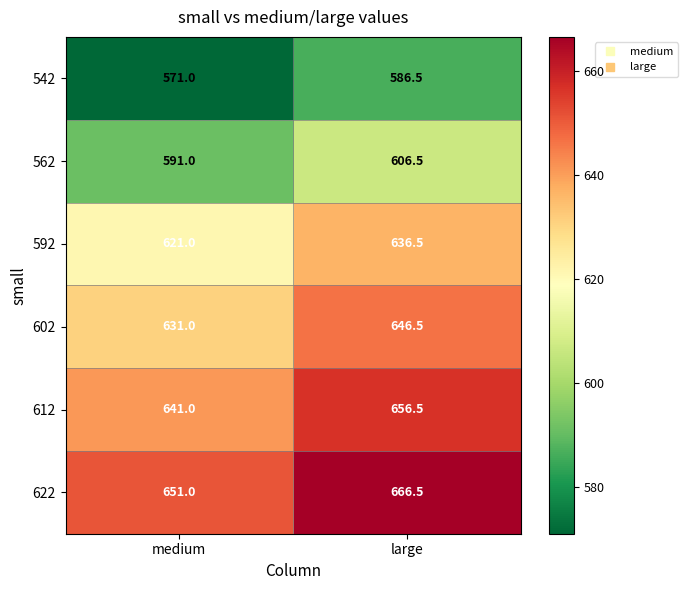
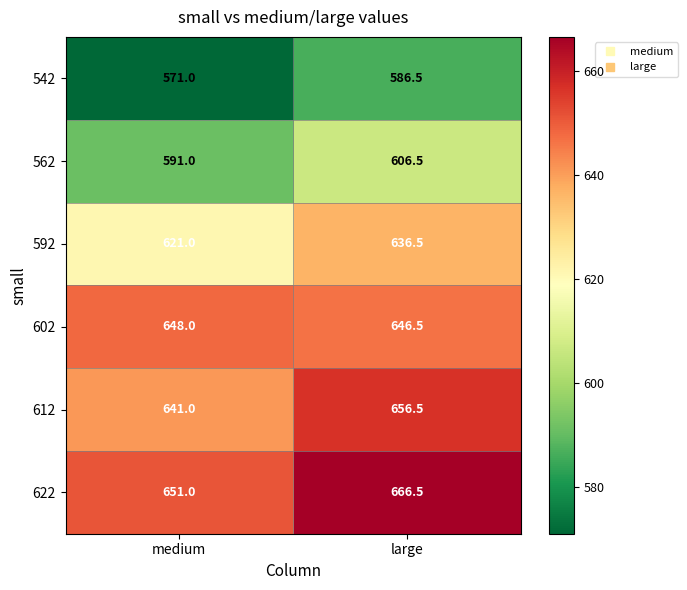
602, medium: 631.0 -> 648.0
